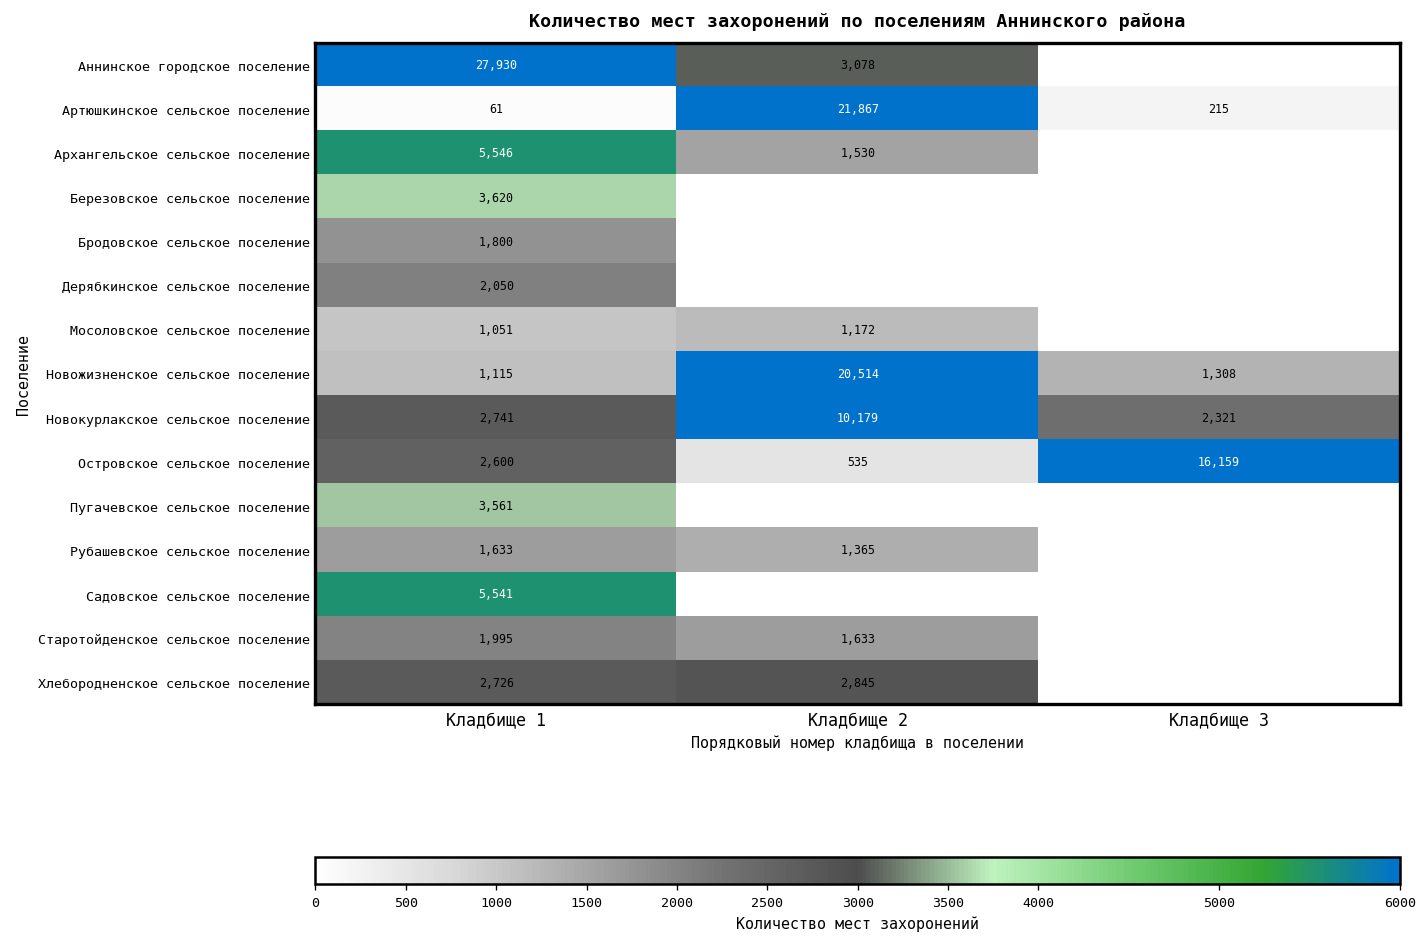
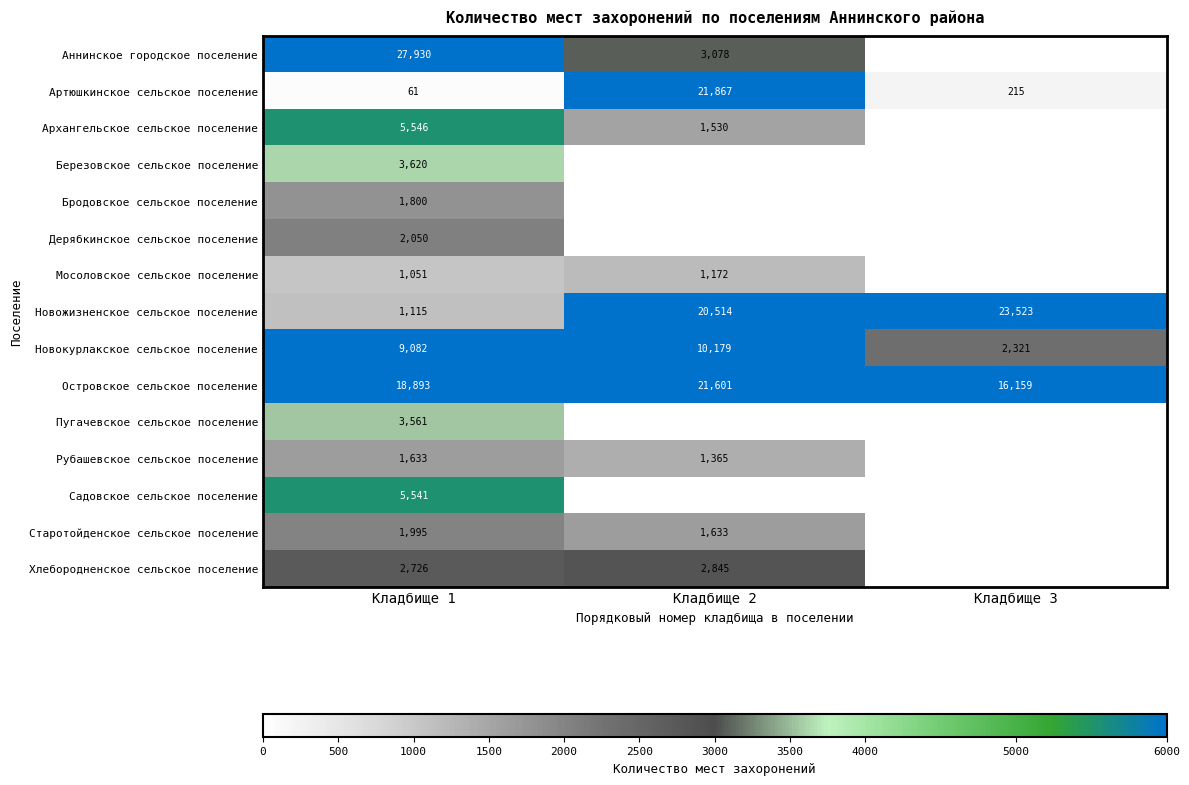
Новожизненское сельское поселение, Кладбище 3: 1,308 -> 23,523
Новокурлакское сельское поселение, Кладбище 1: 2,741 -> 9,082
Островское сельское поселение, Кладбище 1: 2,600 -> 18,893
Островское сельское поселение, Кладбище 2: 535 -> 21,601
